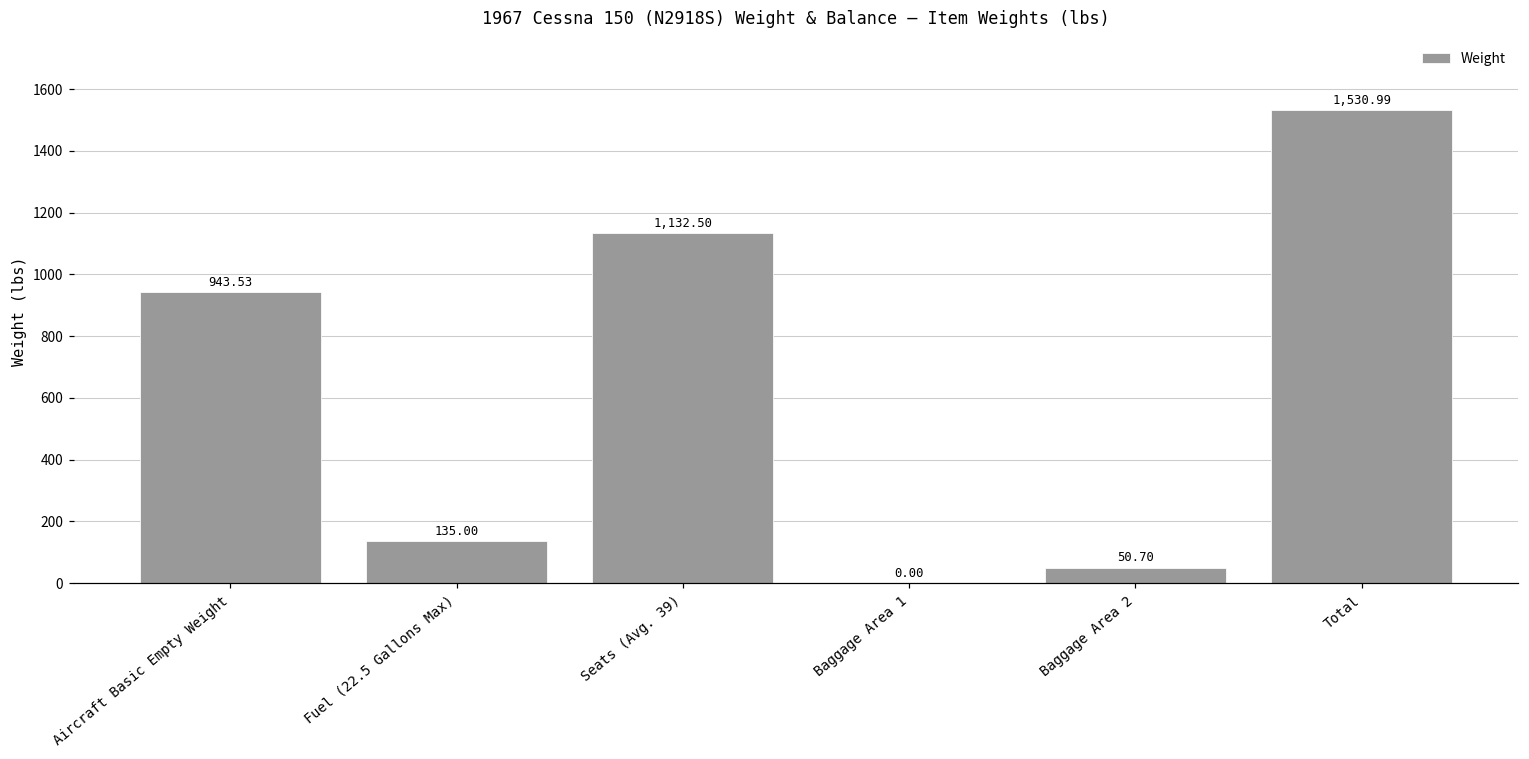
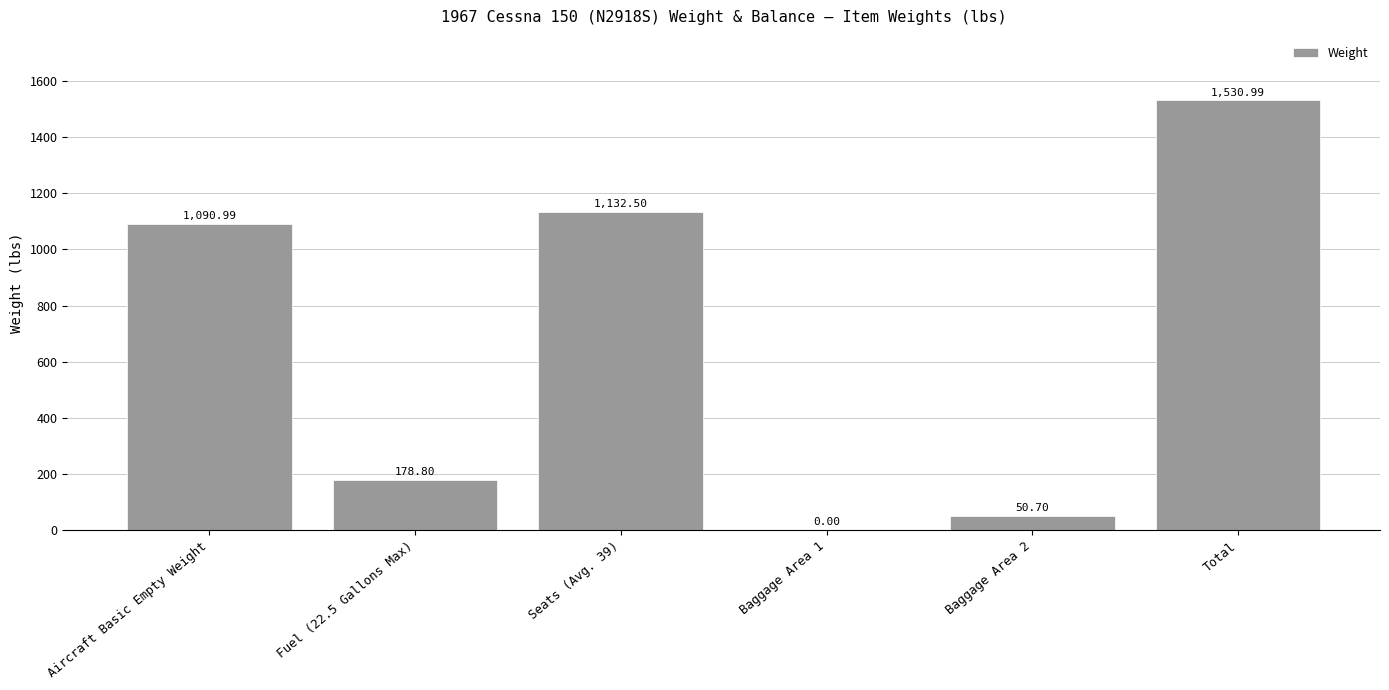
Aircraft Basic Empty Weight: 943.53 -> 1,090.99
Fuel (22.5 Gallons Max): 135.00 -> 178.80
